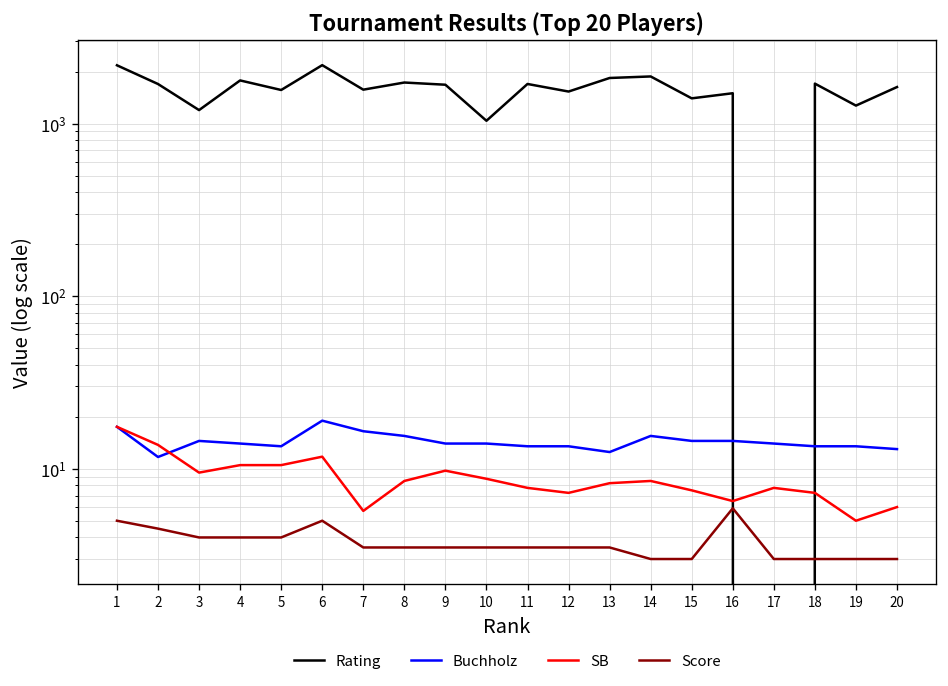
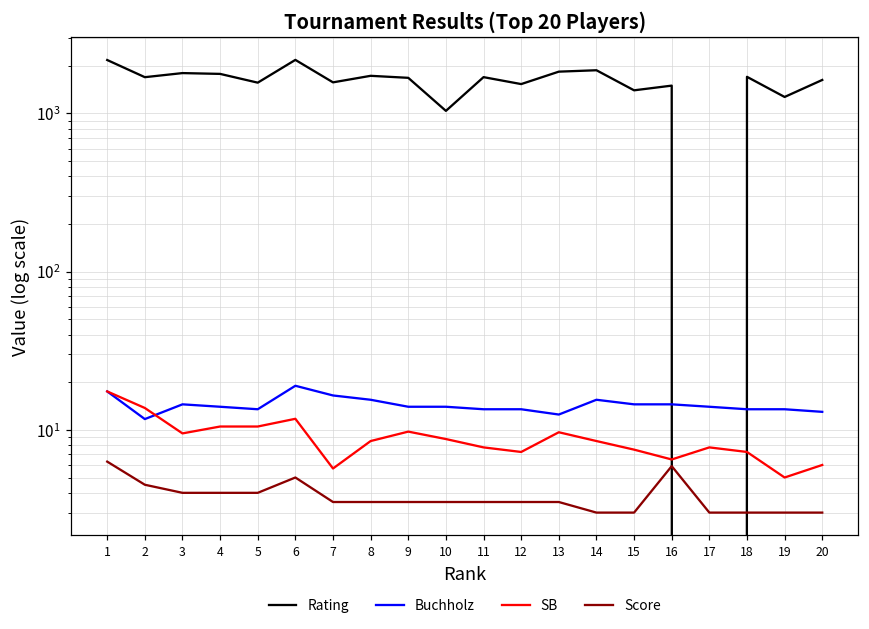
Score, 1: 5.0 -> 6
Rating, 3: 1200 -> 1800
SB, 13: 8 -> 10
